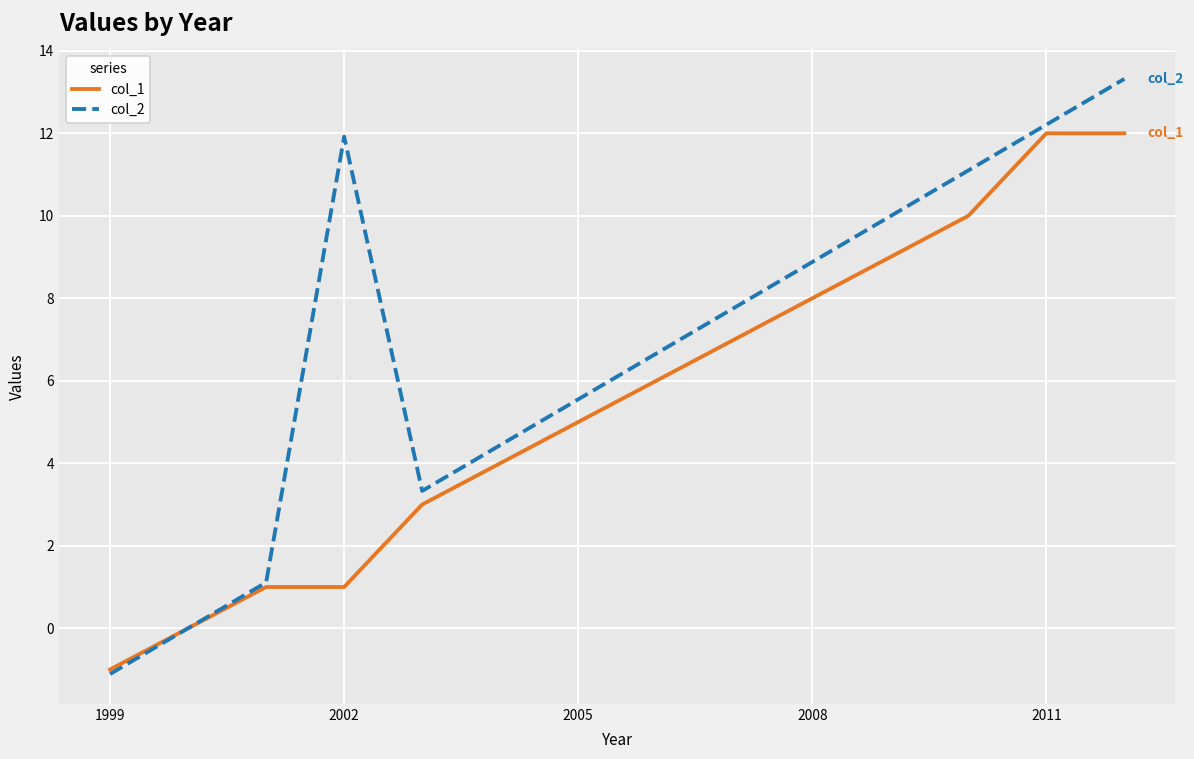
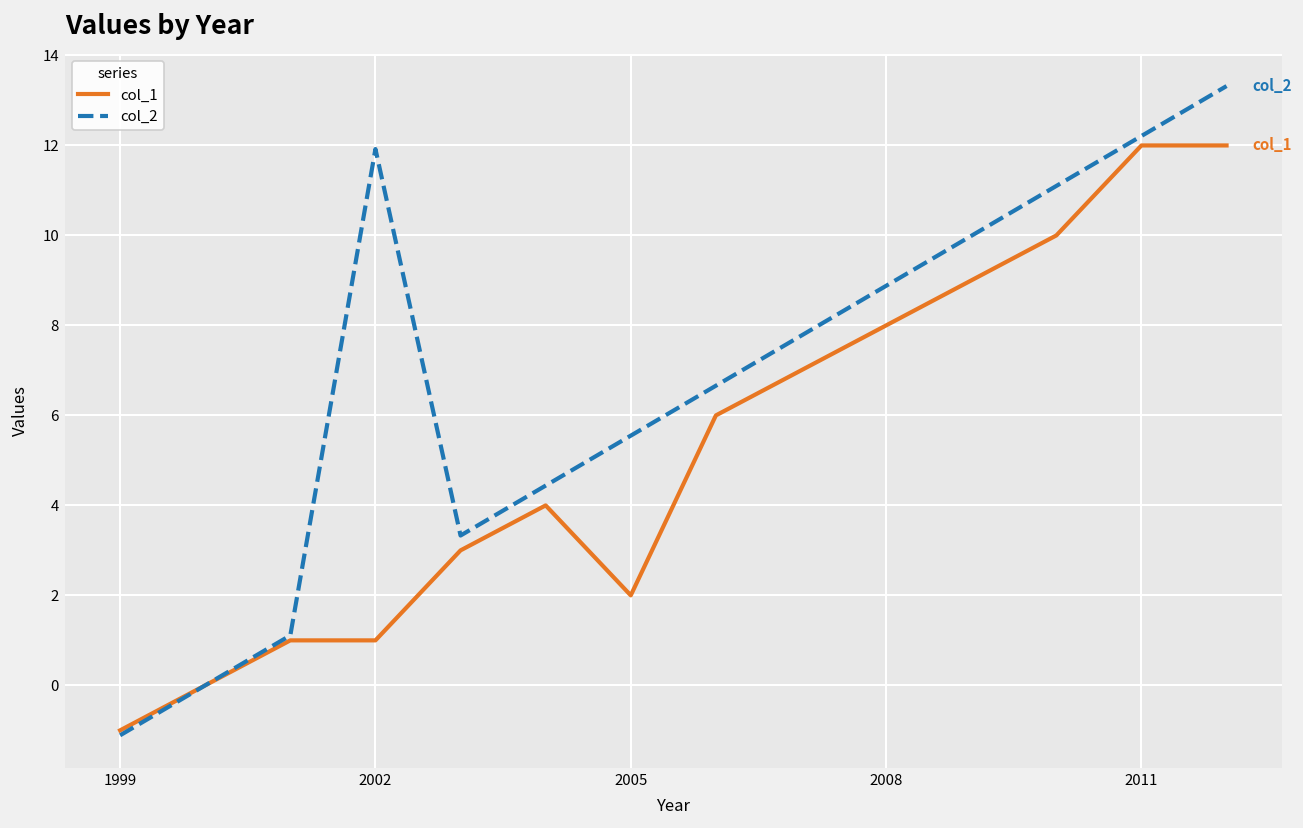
col_1, 2005: 5 -> 2
